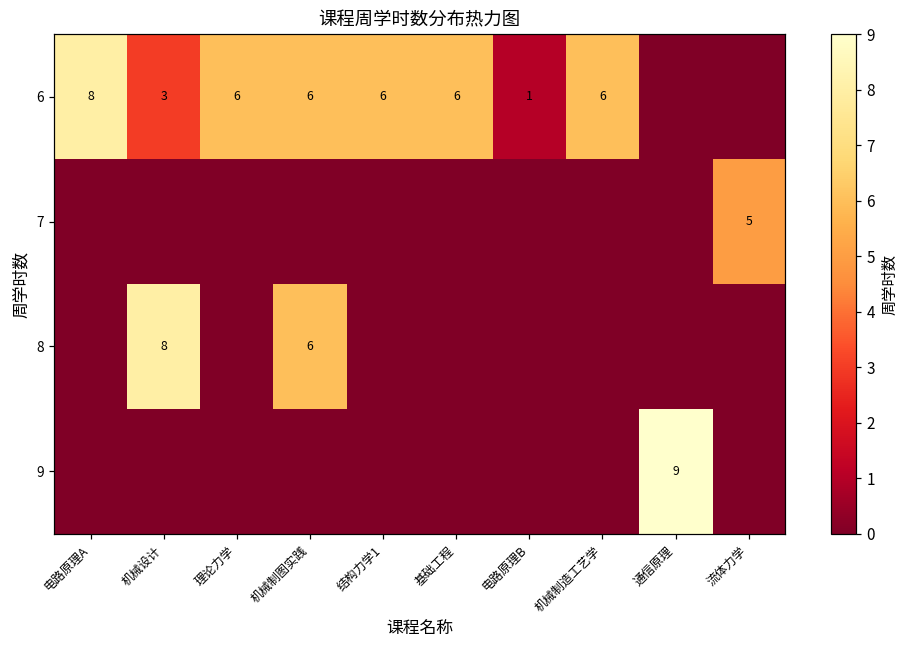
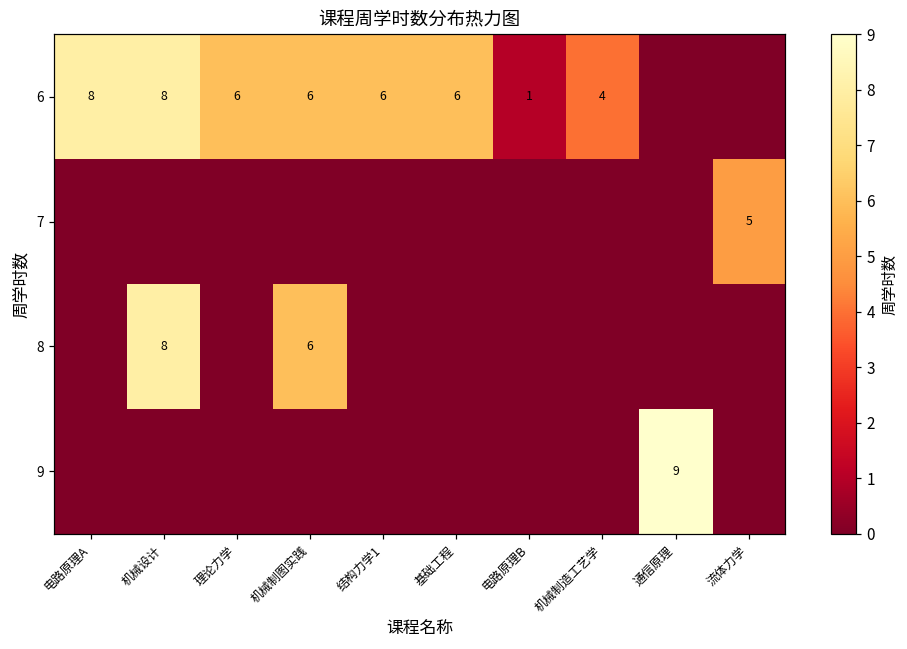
6, 机械设计: 3 -> 8
6, 机械制造工艺学: 6 -> 4
